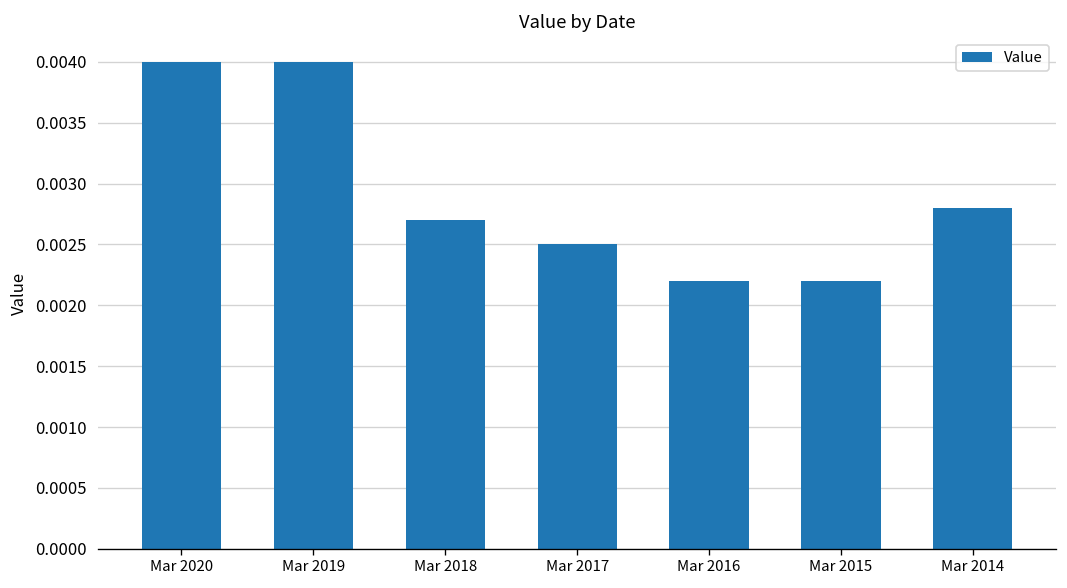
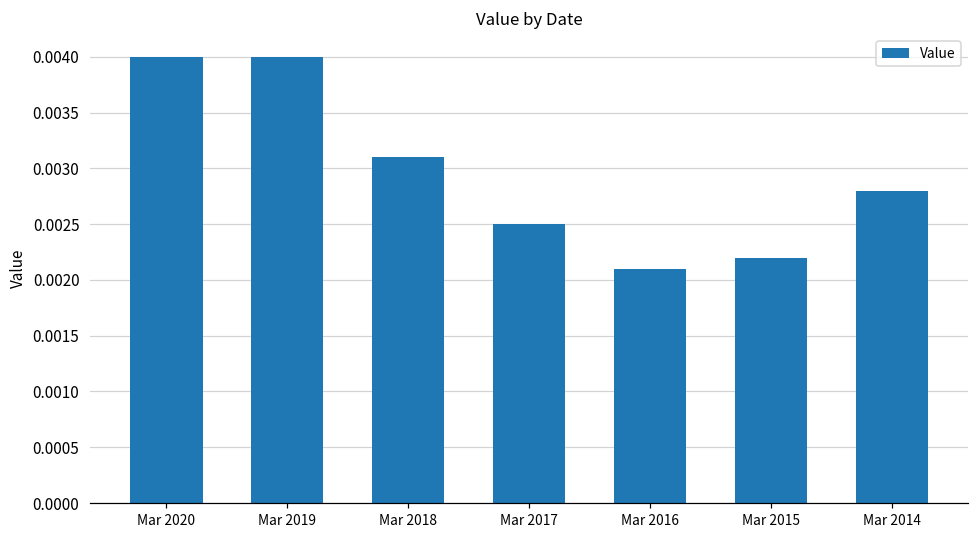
Mar 2018: 0.0027 -> 0.0031
Mar 2016: 0.0022 -> 0.0021
